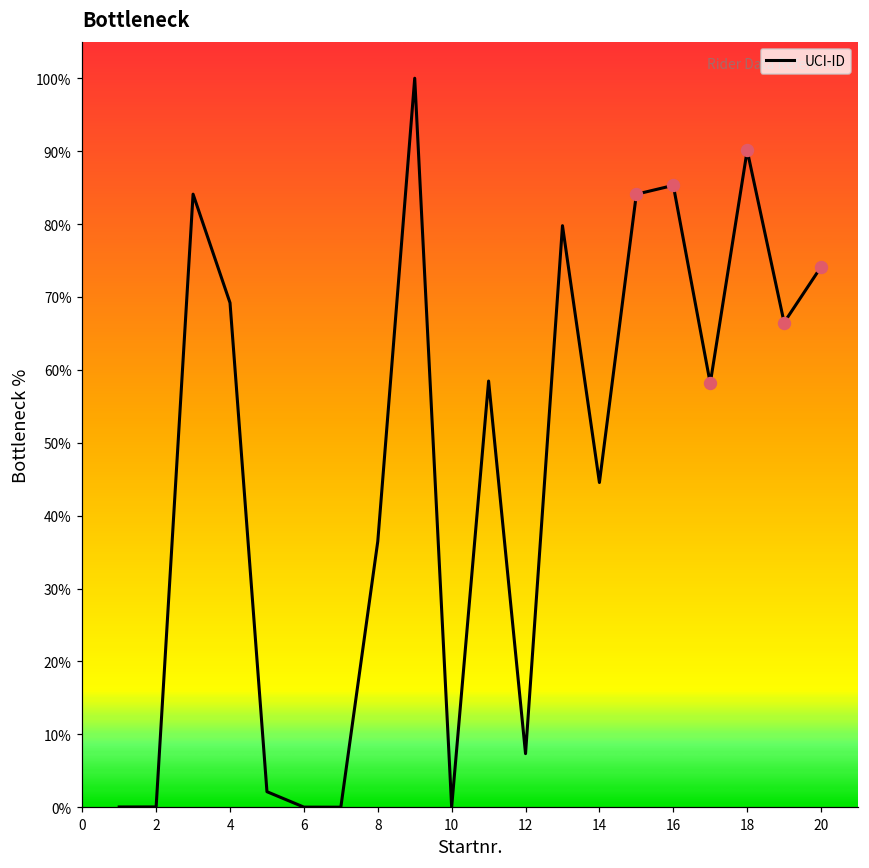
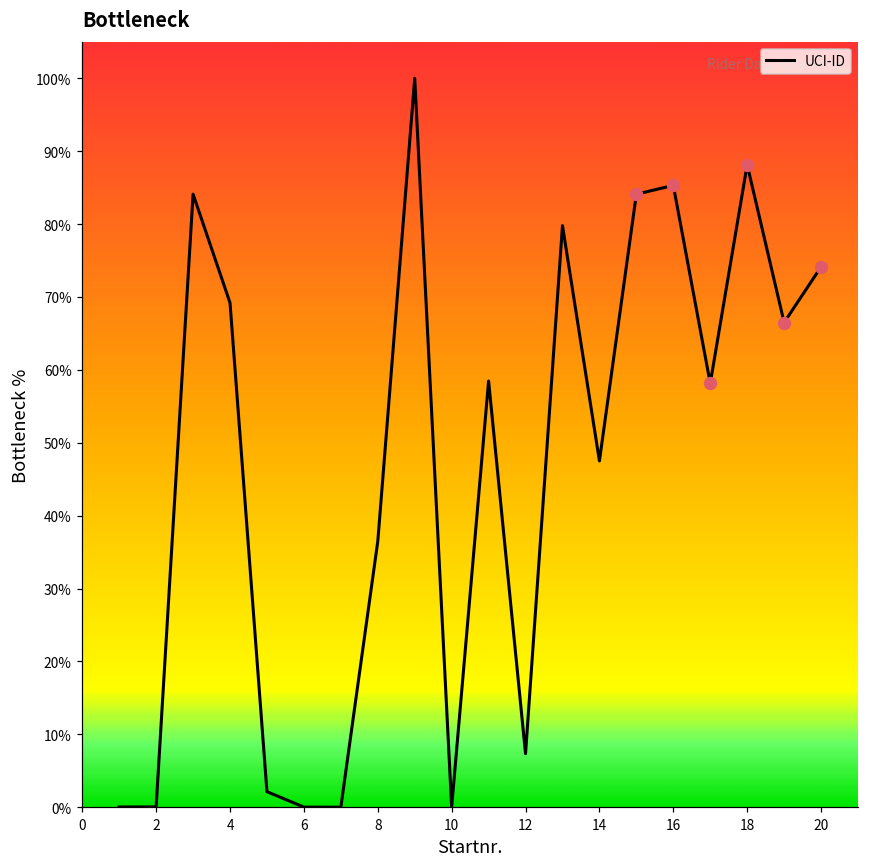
UCI-ID, 14: 45% -> 48%
UCI-ID, 18: 90% -> 88%
